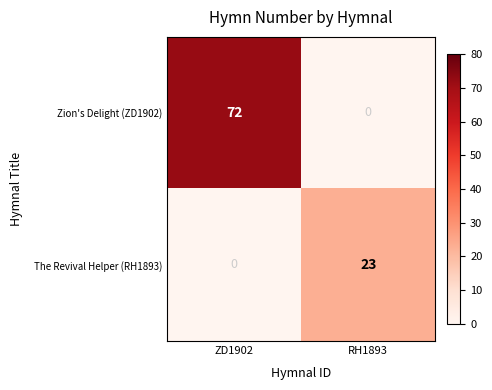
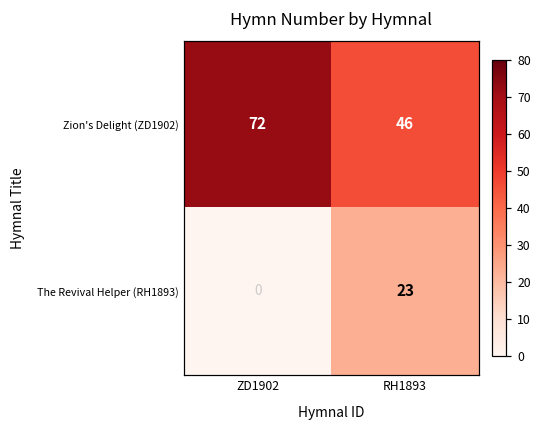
Zion's Delight (ZD1902), RH1893: 0 -> 46
